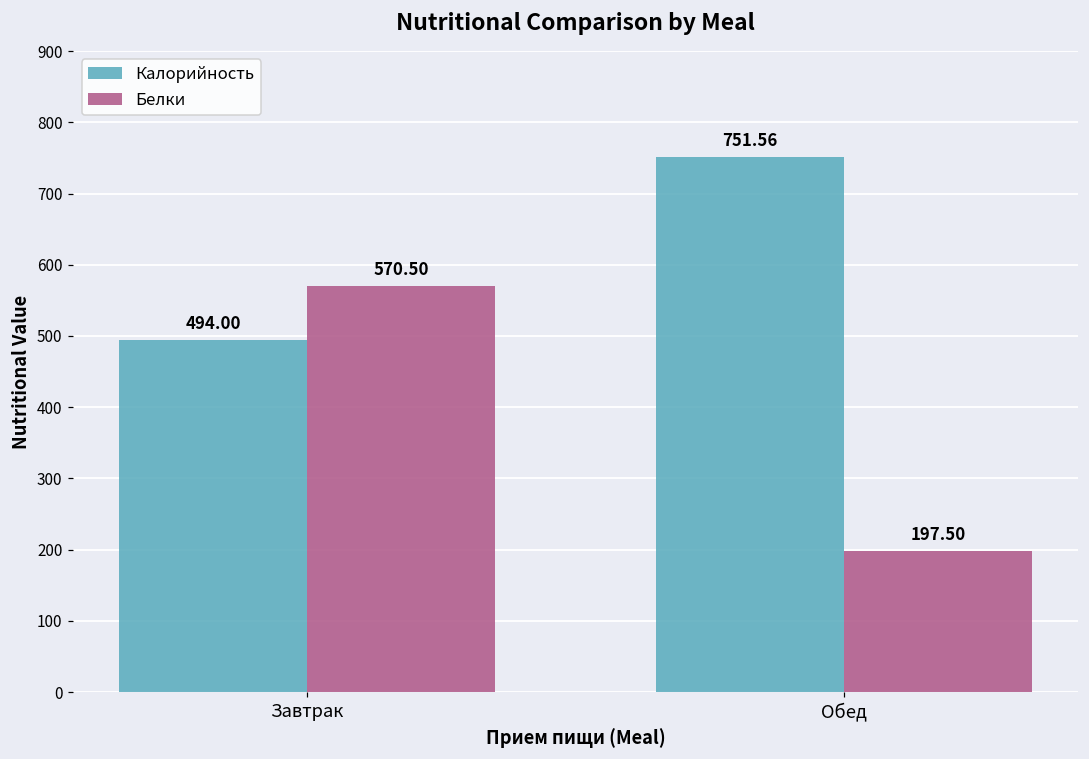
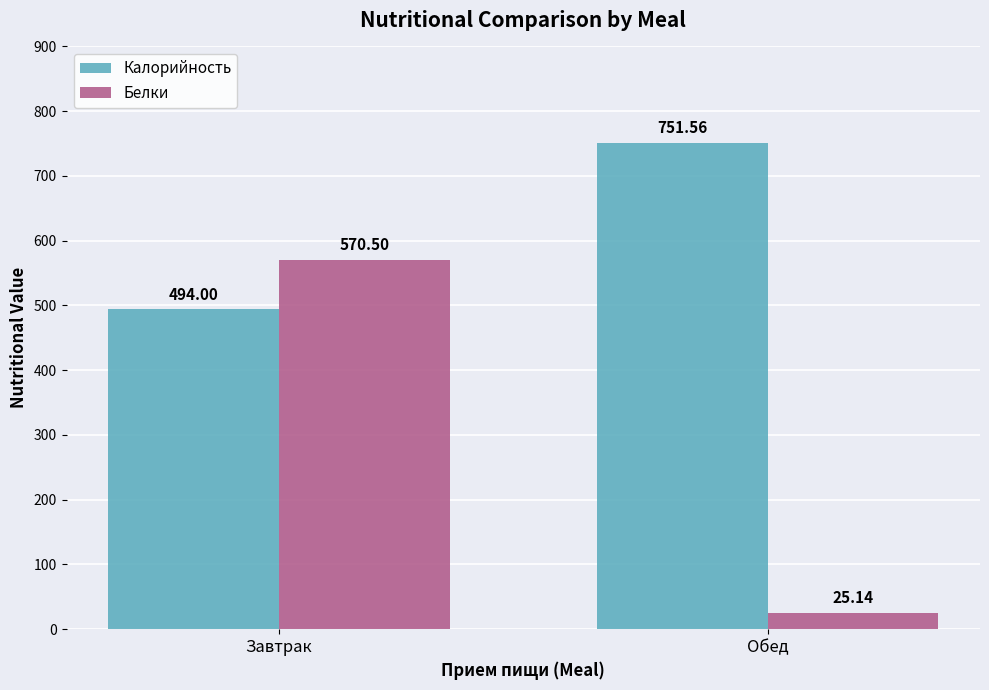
Белки, Обед: 197.50 -> 25.14
